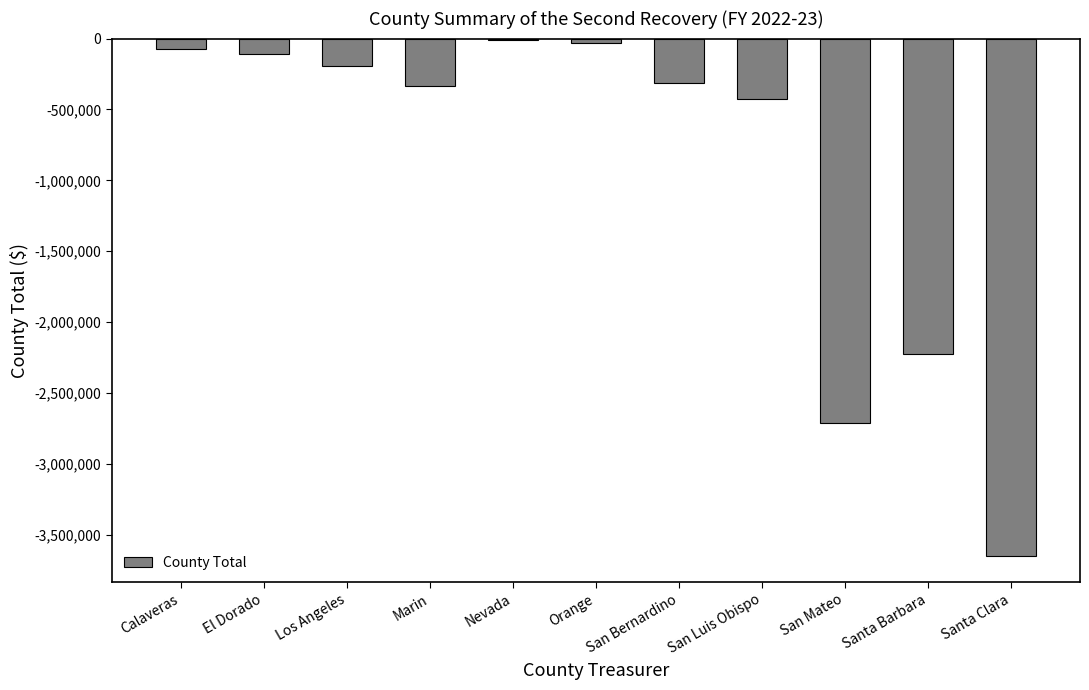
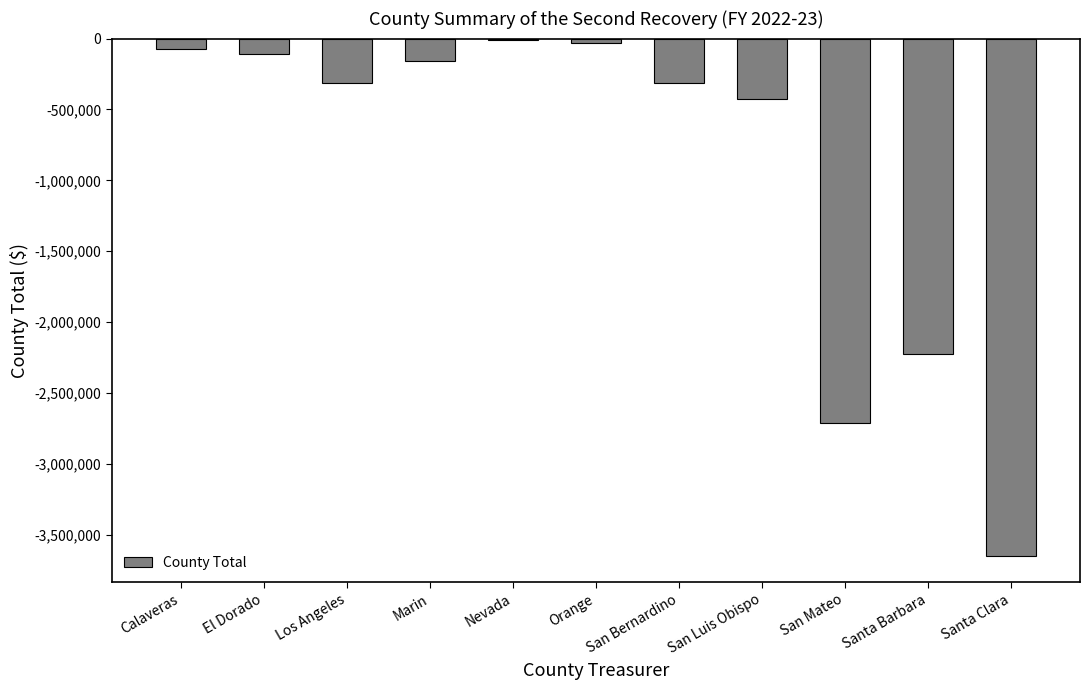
Los Angeles: -200,000 -> -310,000
Marin: -330,000 -> -160,000
